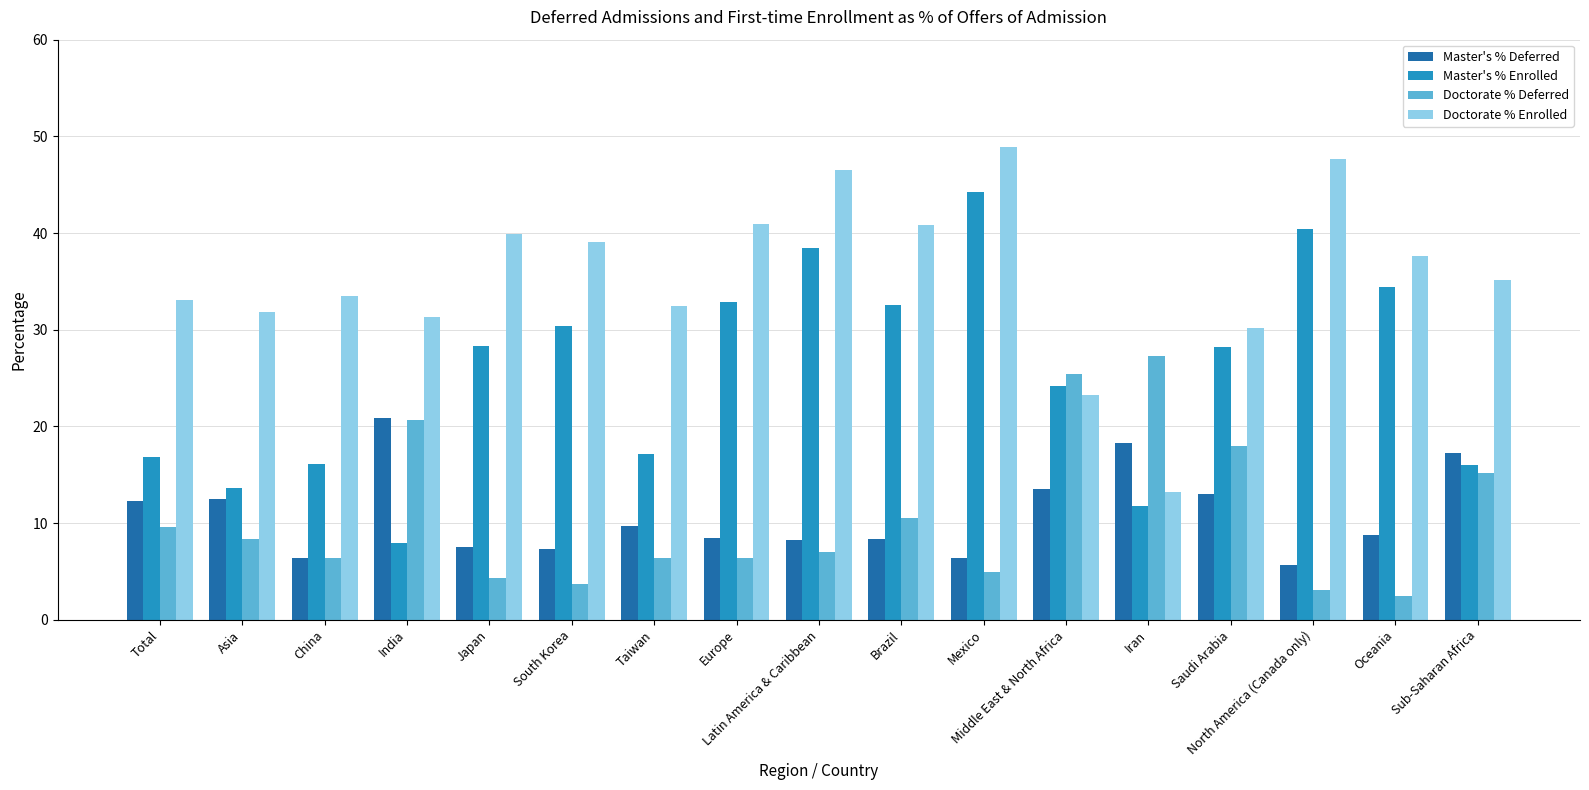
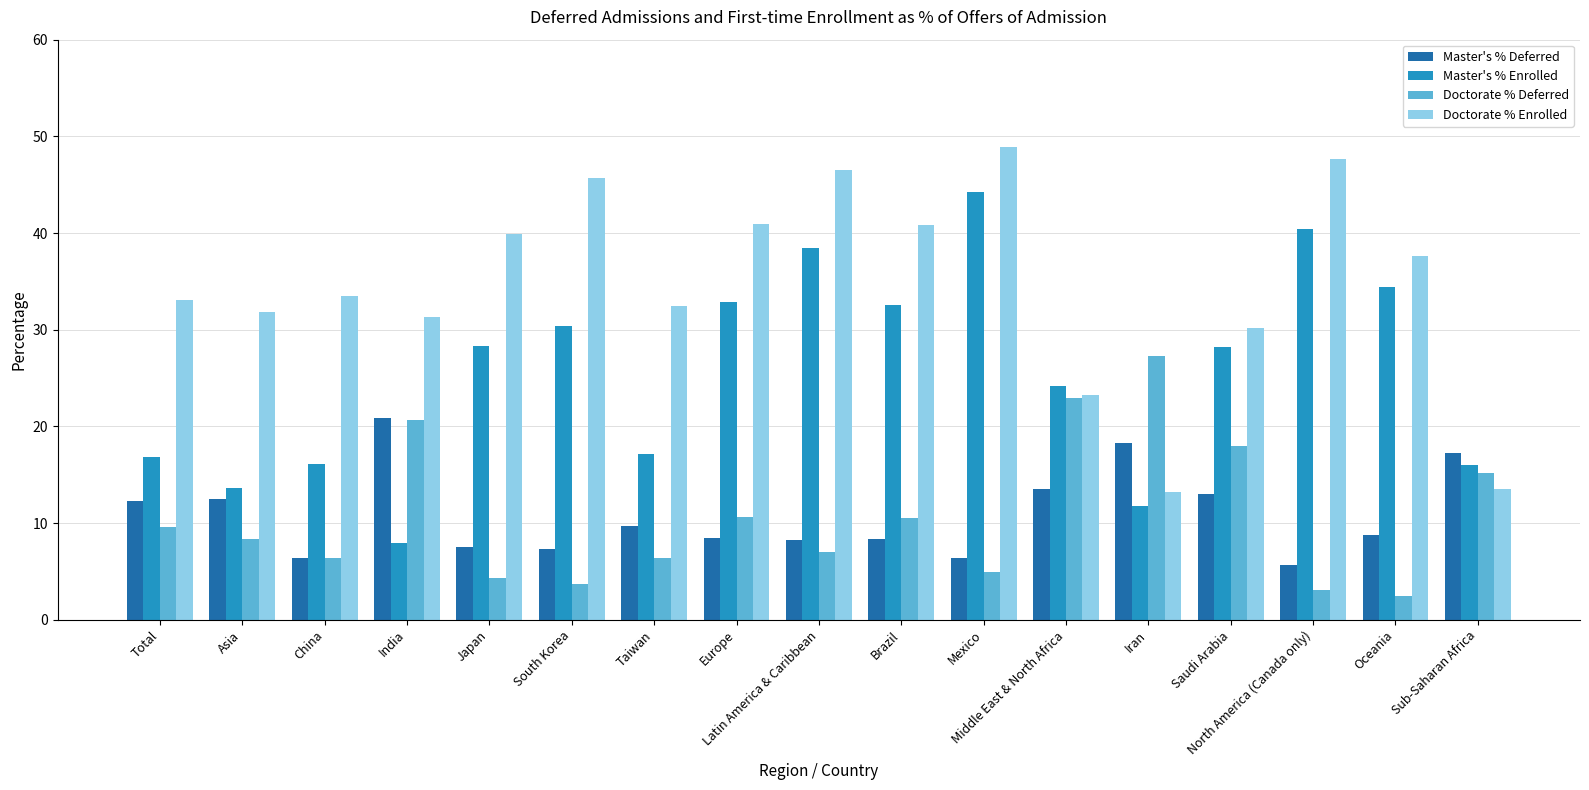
Doctorate % Enrolled, South Korea: 39 -> 46
Doctorate % Deferred, Europe: 6 -> 11
Doctorate % Deferred, Middle East & North Africa: 25 -> 23
Doctorate % Enrolled, Sub-Saharan Africa: 35 -> 14
